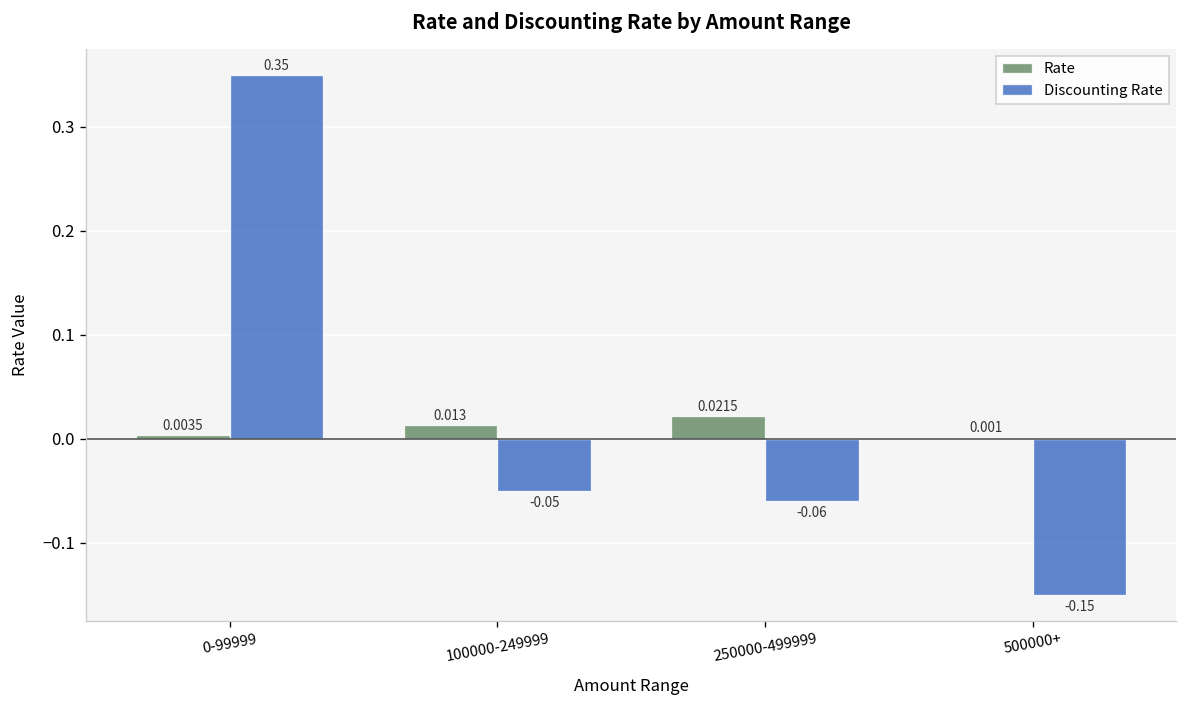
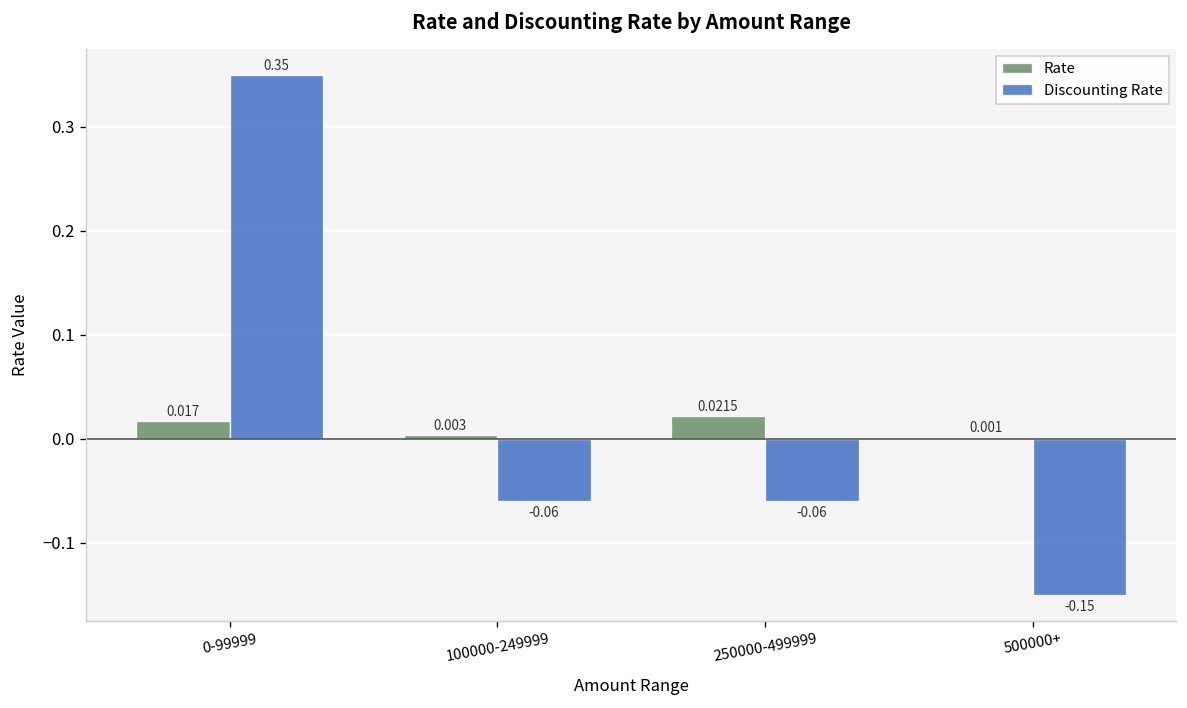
Rate, 0-99999: 0.0035 -> 0.017
Rate, 100000-249999: 0.013 -> 0.003
Discounting Rate, 100000-249999: -0.05 -> -0.06
